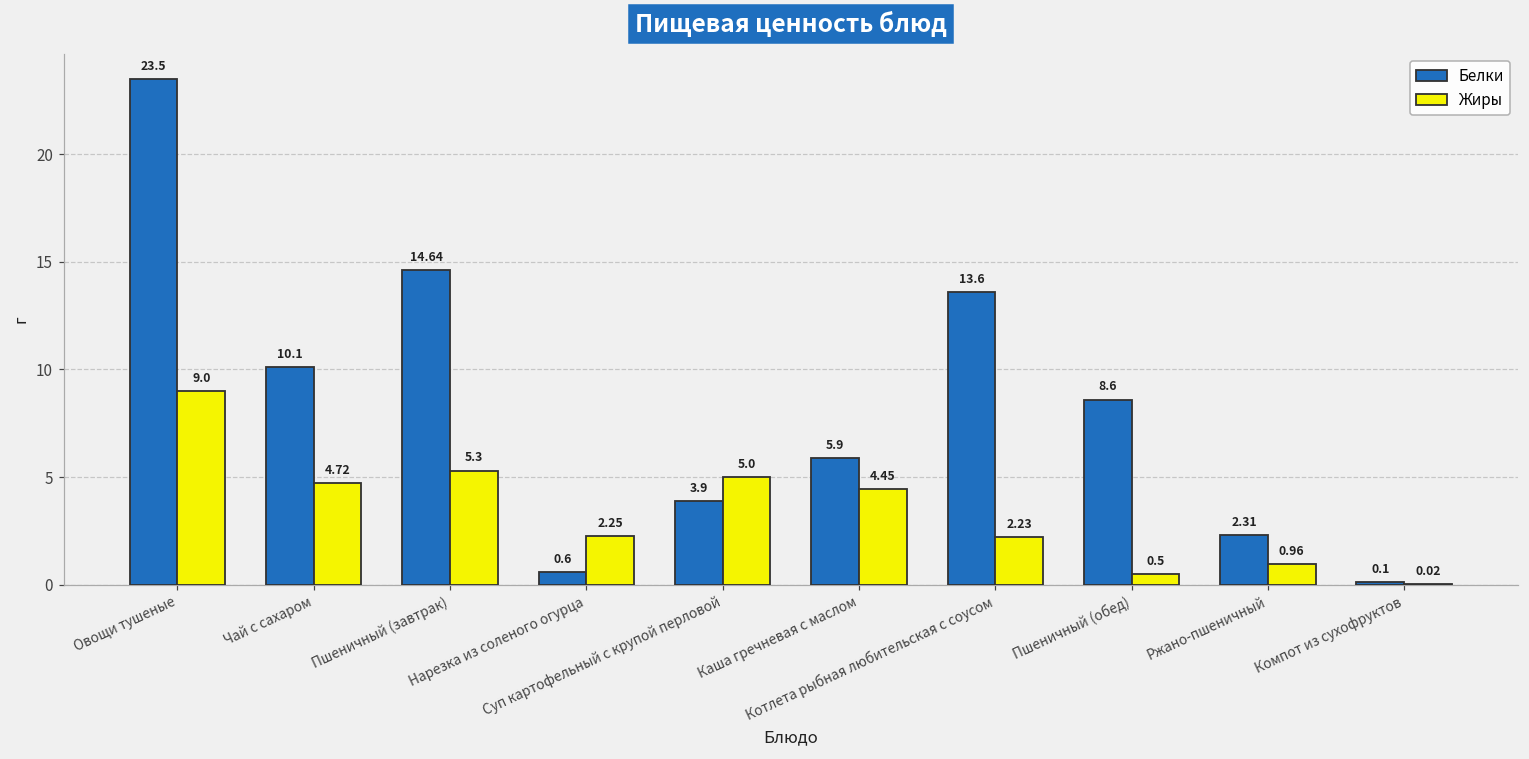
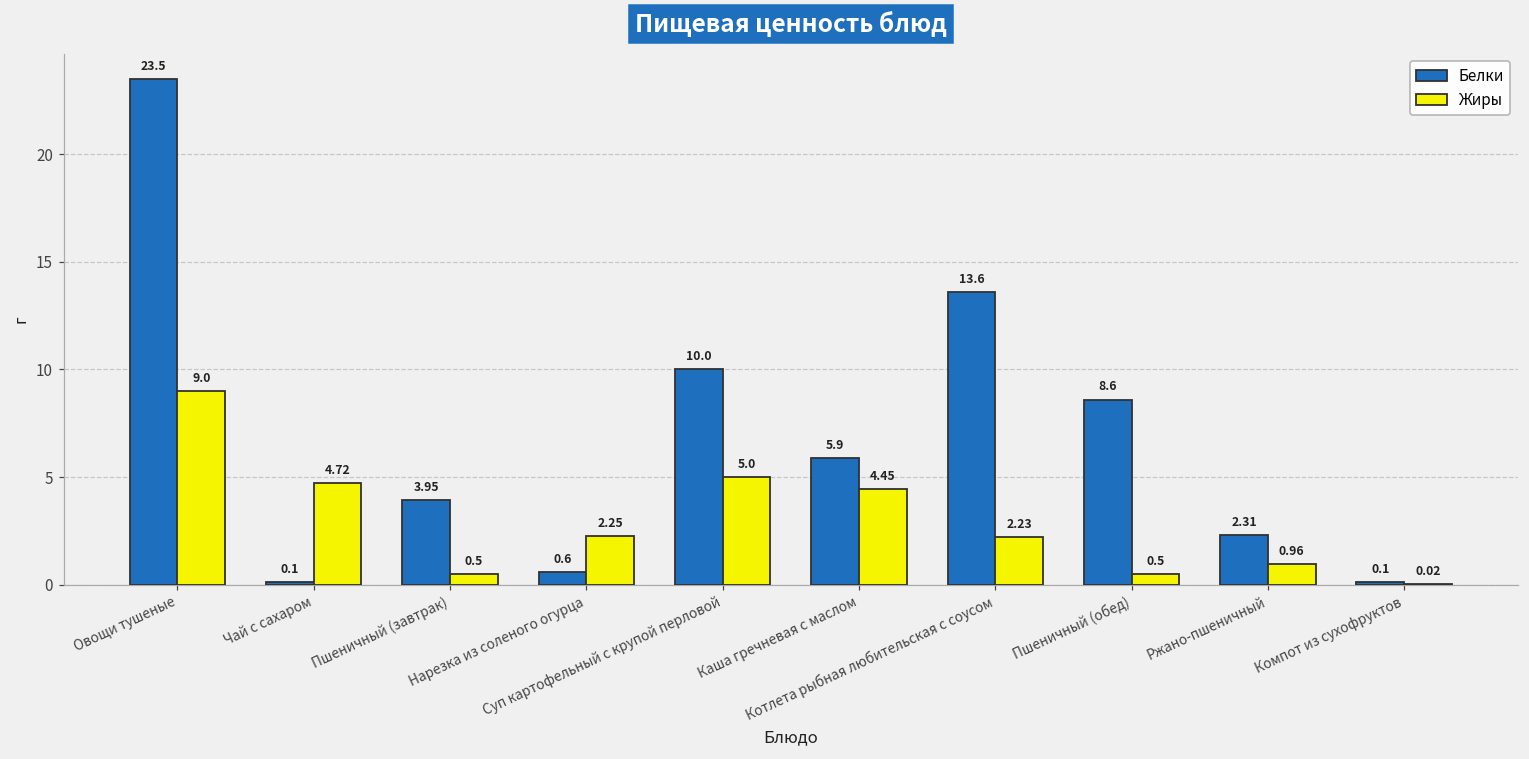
Белки, Чай с сахаром: 10.1 -> 0.1
Белки, Пшеничный (завтрак): 14.64 -> 3.95
Жиры, Пшеничный (завтрак): 5.3 -> 0.5
Белки, Суп картофельный с крупой перловой: 3.9 -> 10.0
